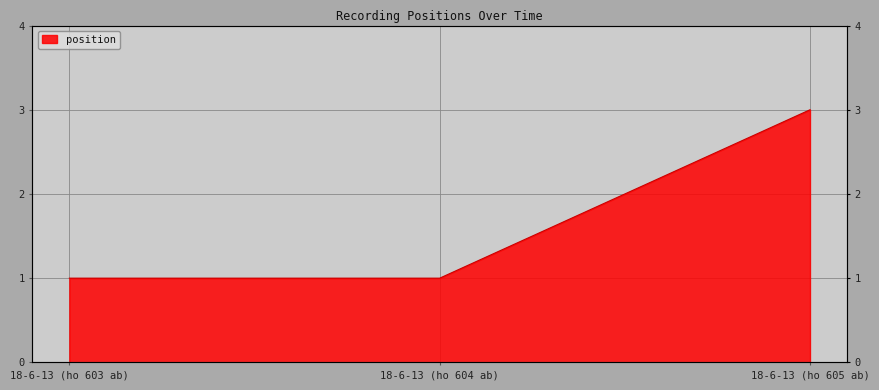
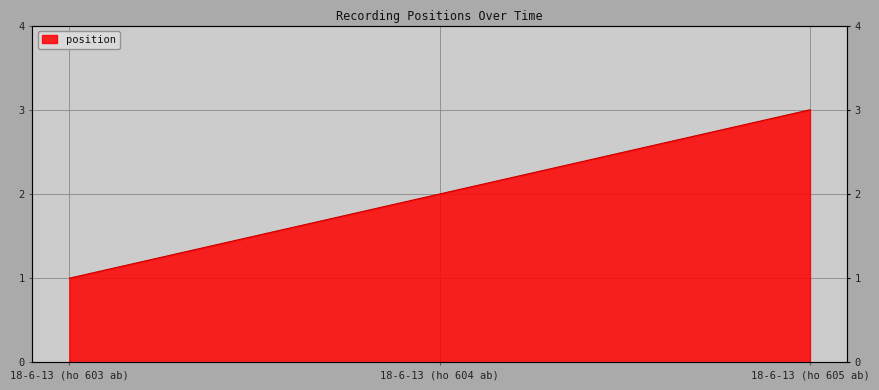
18-6-13 (ho 604 ab): 1 -> 2
